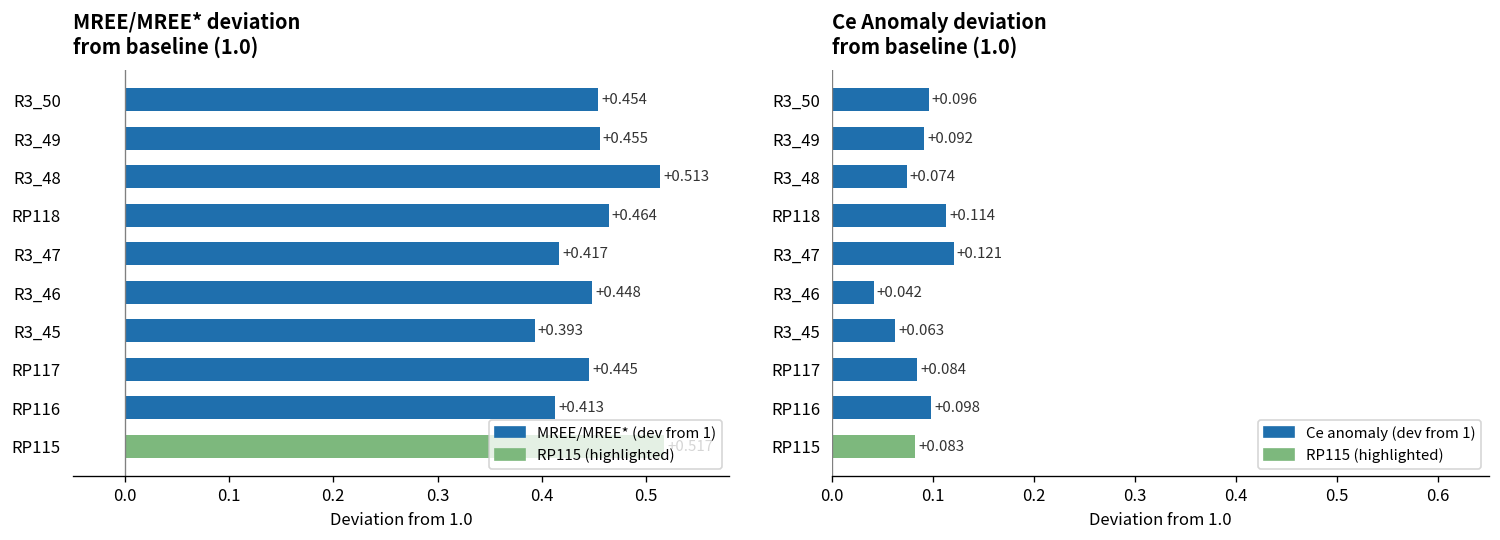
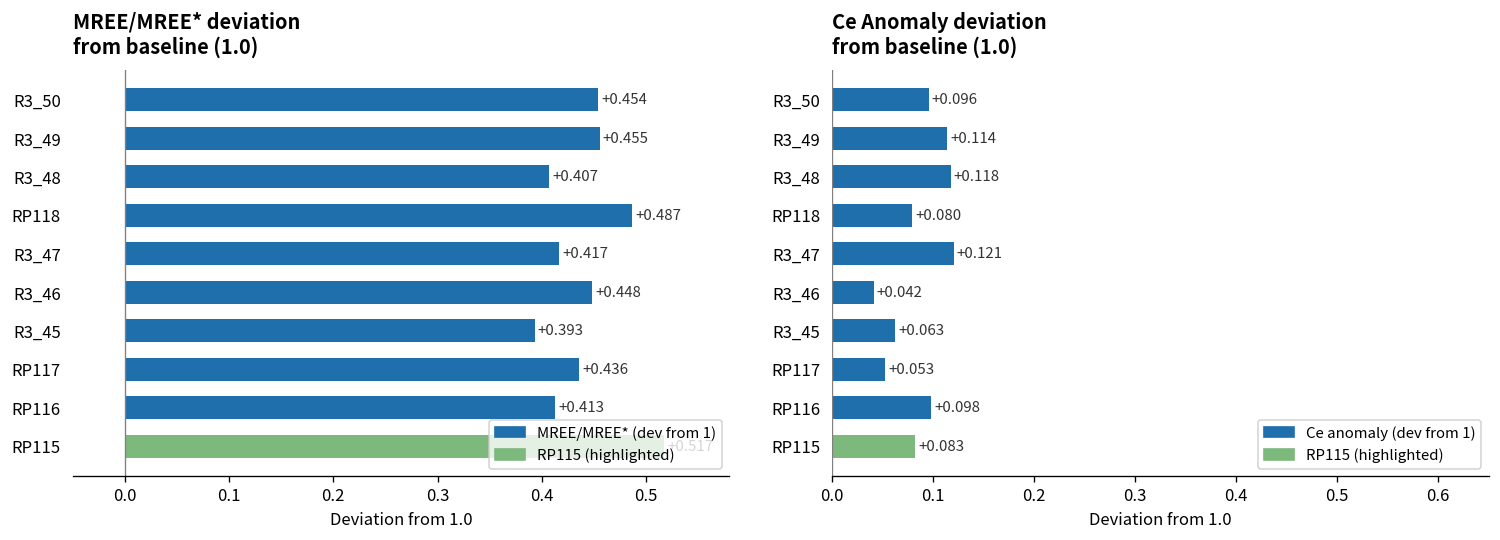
MREE/MREE* deviation from baseline (1.0), R3_48: +0.513 -> +0.407
MREE/MREE* deviation from baseline (1.0), RP118: +0.464 -> +0.487
MREE/MREE* deviation from baseline (1.0), RP117: +0.445 -> +0.436
Ce Anomaly deviation from baseline (1.0), R3_49: +0.092 -> +0.114
Ce Anomaly deviation from baseline (1.0), R3_48: +0.074 -> +0.118
Ce Anomaly deviation from baseline (1.0), RP118: +0.114 -> +0.080
Ce Anomaly deviation from baseline (1.0), RP117: +0.084 -> +0.053
